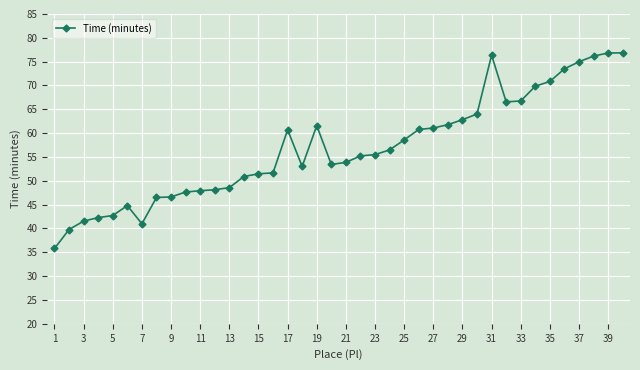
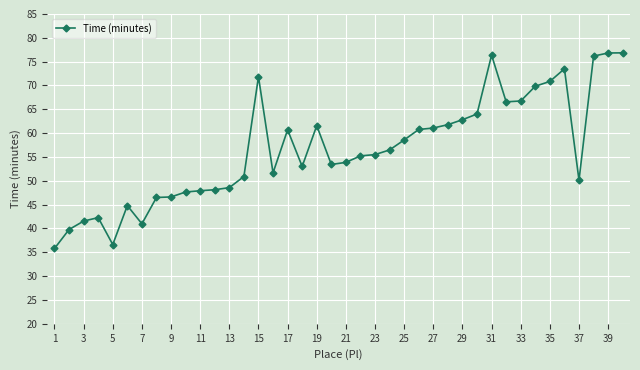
5: 43 -> 37
15: 51 -> 72
37: 75 -> 50
